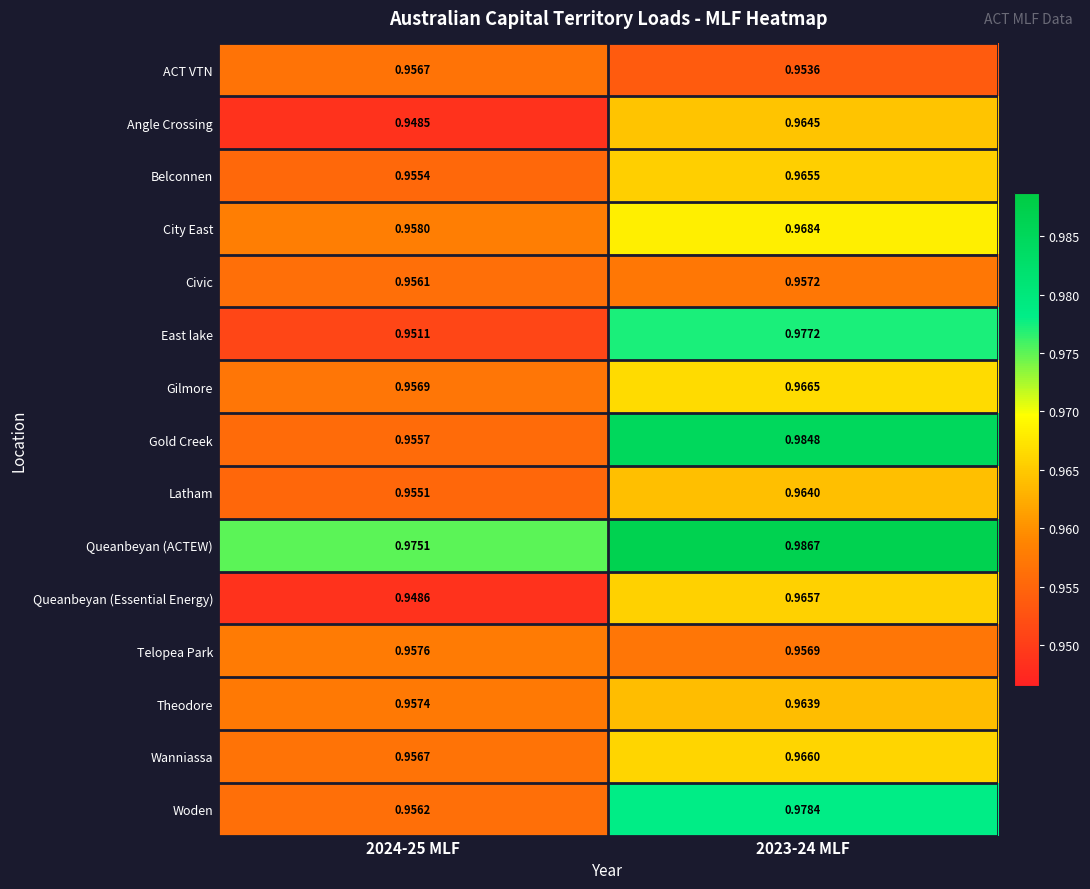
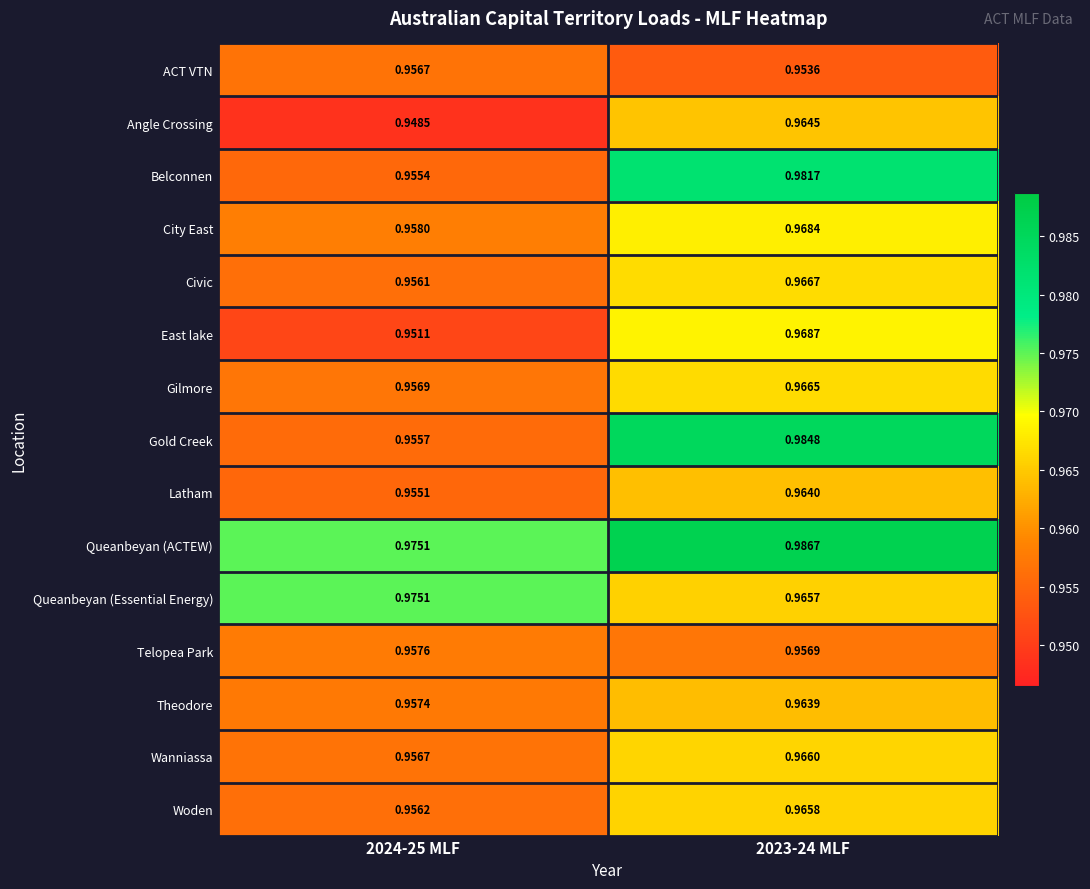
Belconnen, 2023-24 MLF: 0.9655 -> 0.9817
Civic, 2023-24 MLF: 0.9572 -> 0.9667
East lake, 2023-24 MLF: 0.9772 -> 0.9687
Queanbeyan (Essential Energy), 2024-25 MLF: 0.9486 -> 0.9751
Woden, 2023-24 MLF: 0.9784 -> 0.9658
